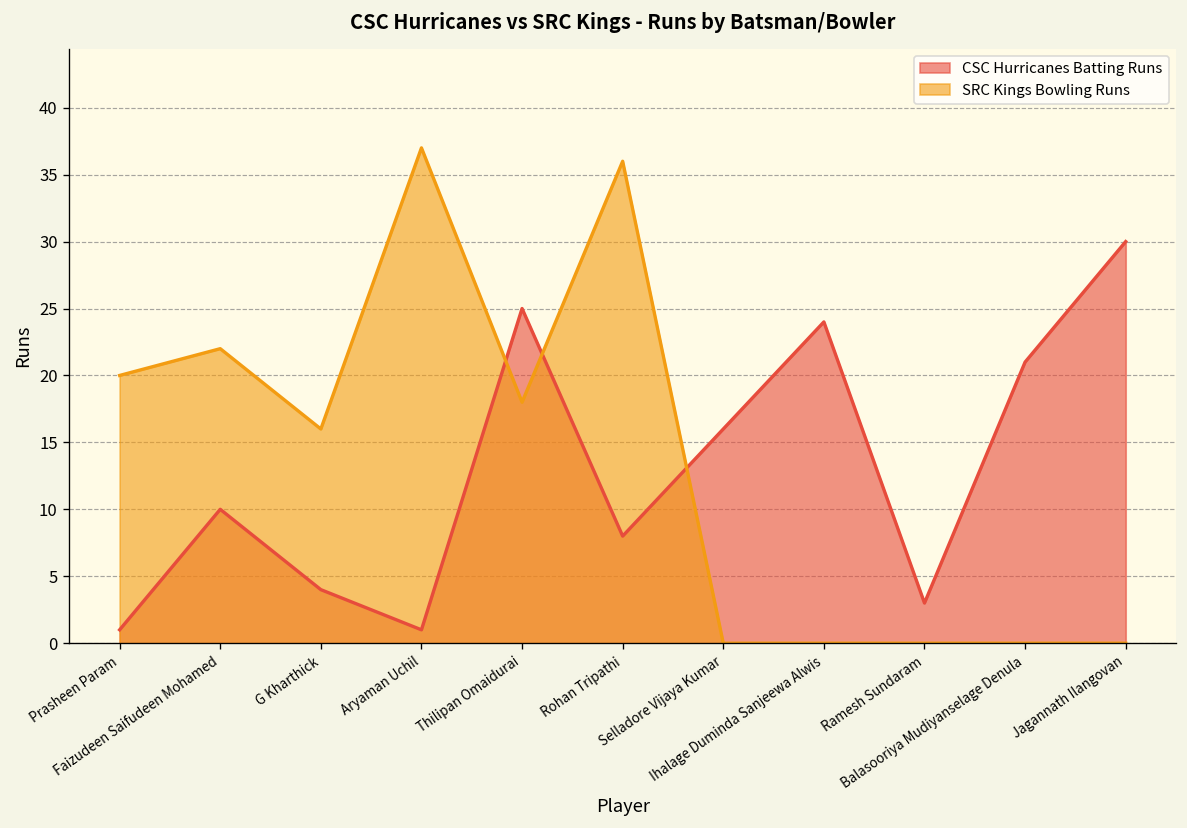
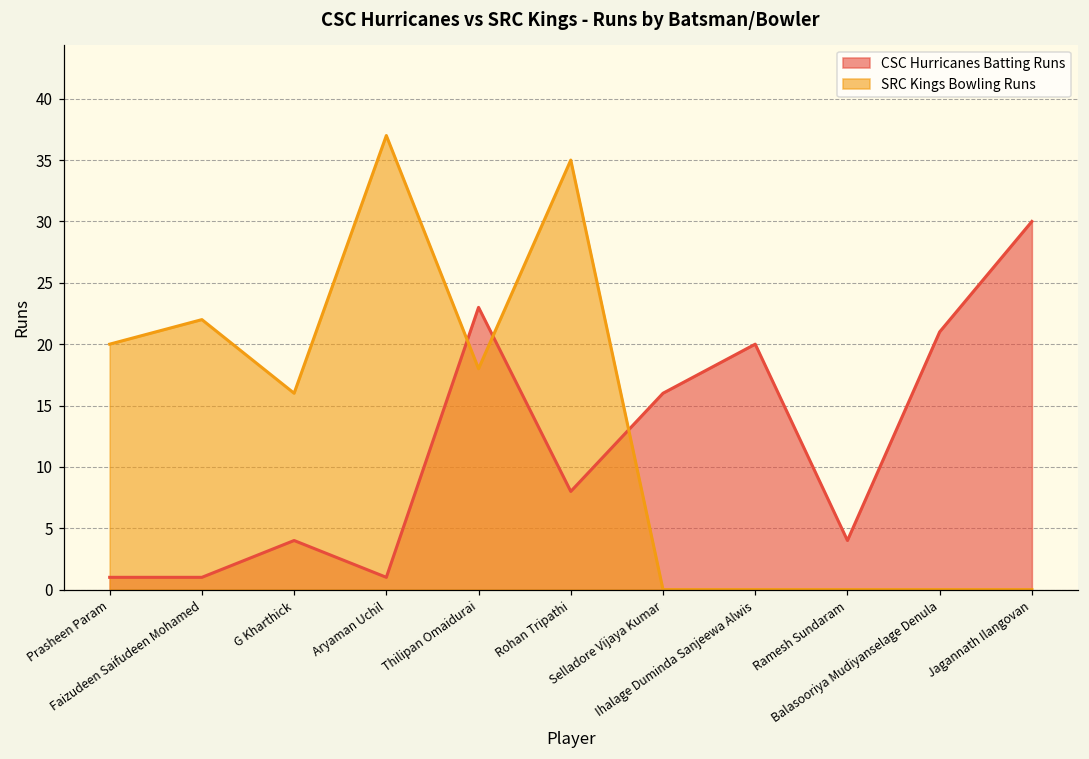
CSC Hurricanes Batting Runs, Faizudeen Saifudeen Mohamed: 10 -> 1
CSC Hurricanes Batting Runs, Thilipan Omaidurai: 25 -> 23
SRC Kings Bowling Runs, Rohan Tripathi: 36 -> 35
CSC Hurricanes Batting Runs, Ihalage Duminda Sanjeewa Alwis: 24 -> 20
CSC Hurricanes Batting Runs, Ramesh Sundaram: 3 -> 4
